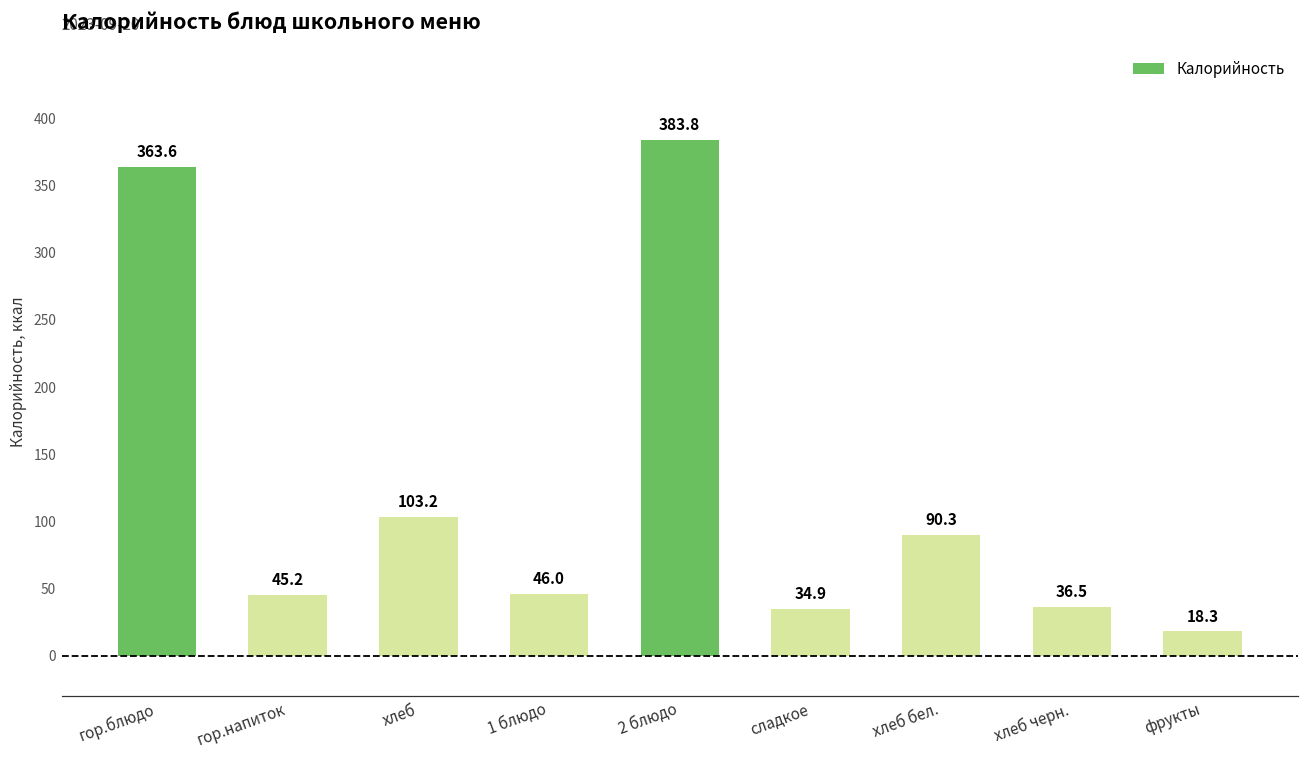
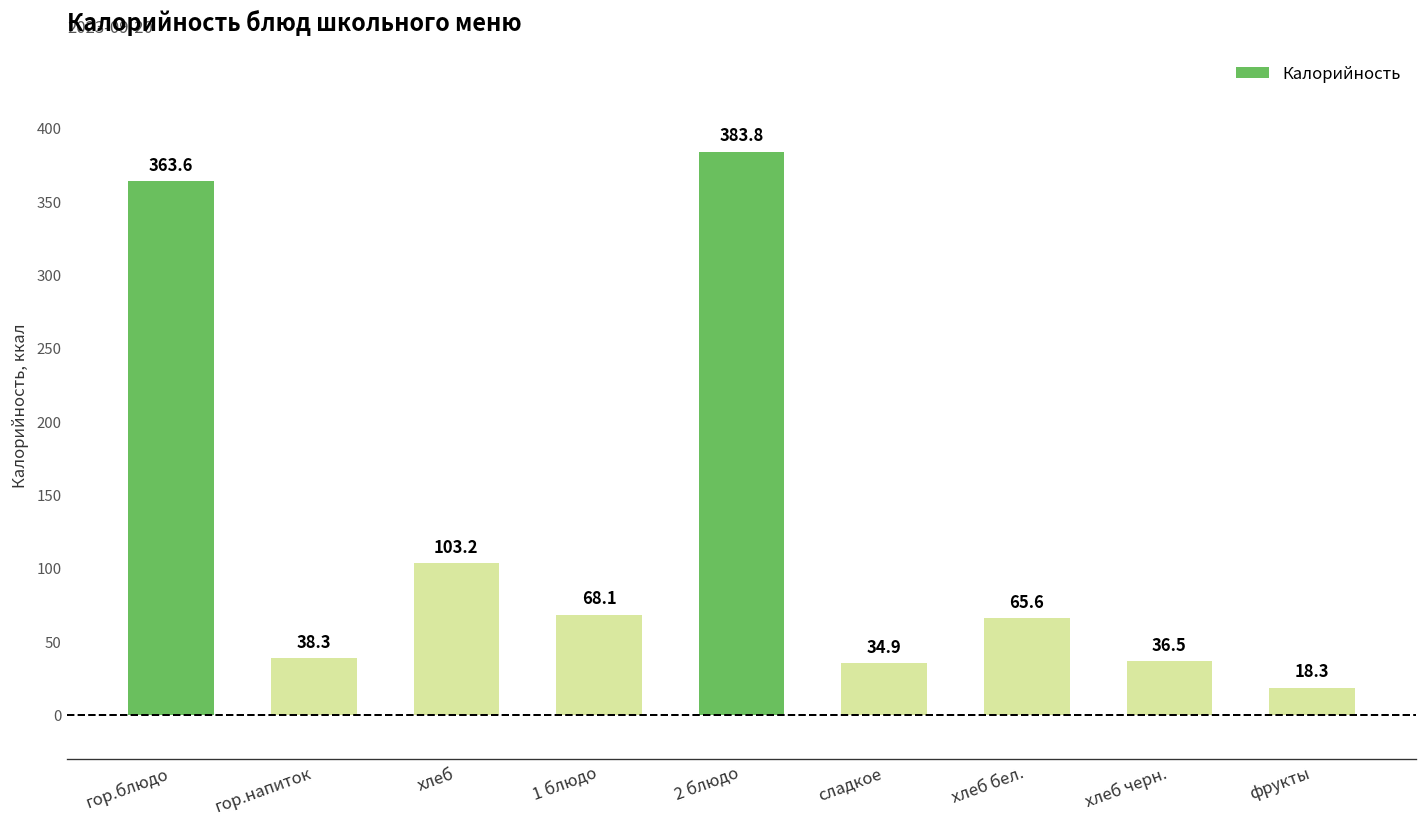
гор.напиток: 45.2 -> 38.3
1 блюдо: 46.0 -> 68.1
хлеб бел.: 90.3 -> 65.6
